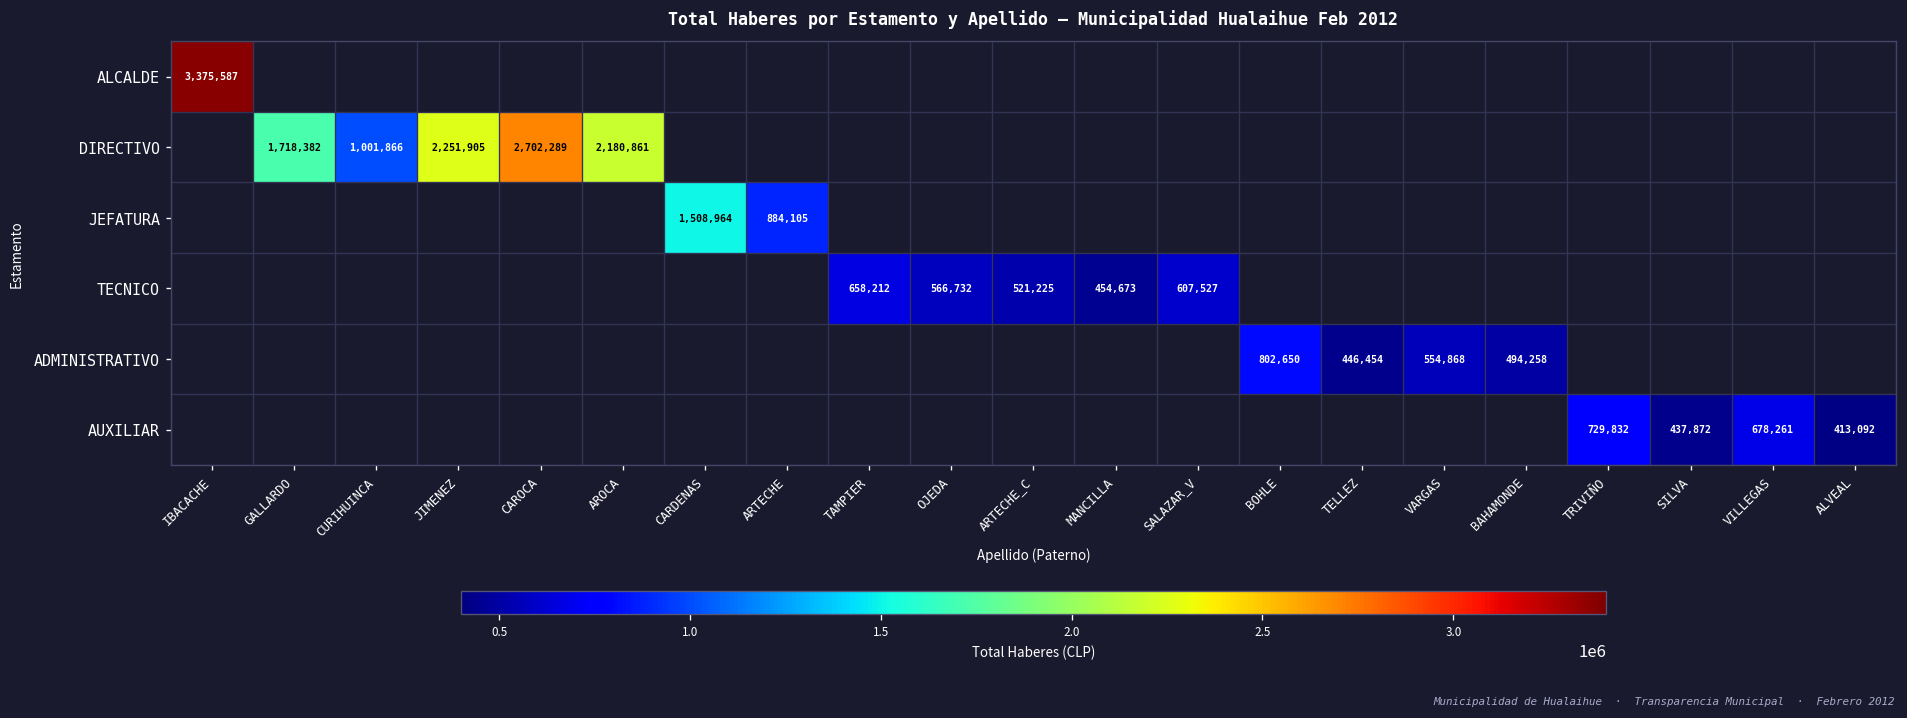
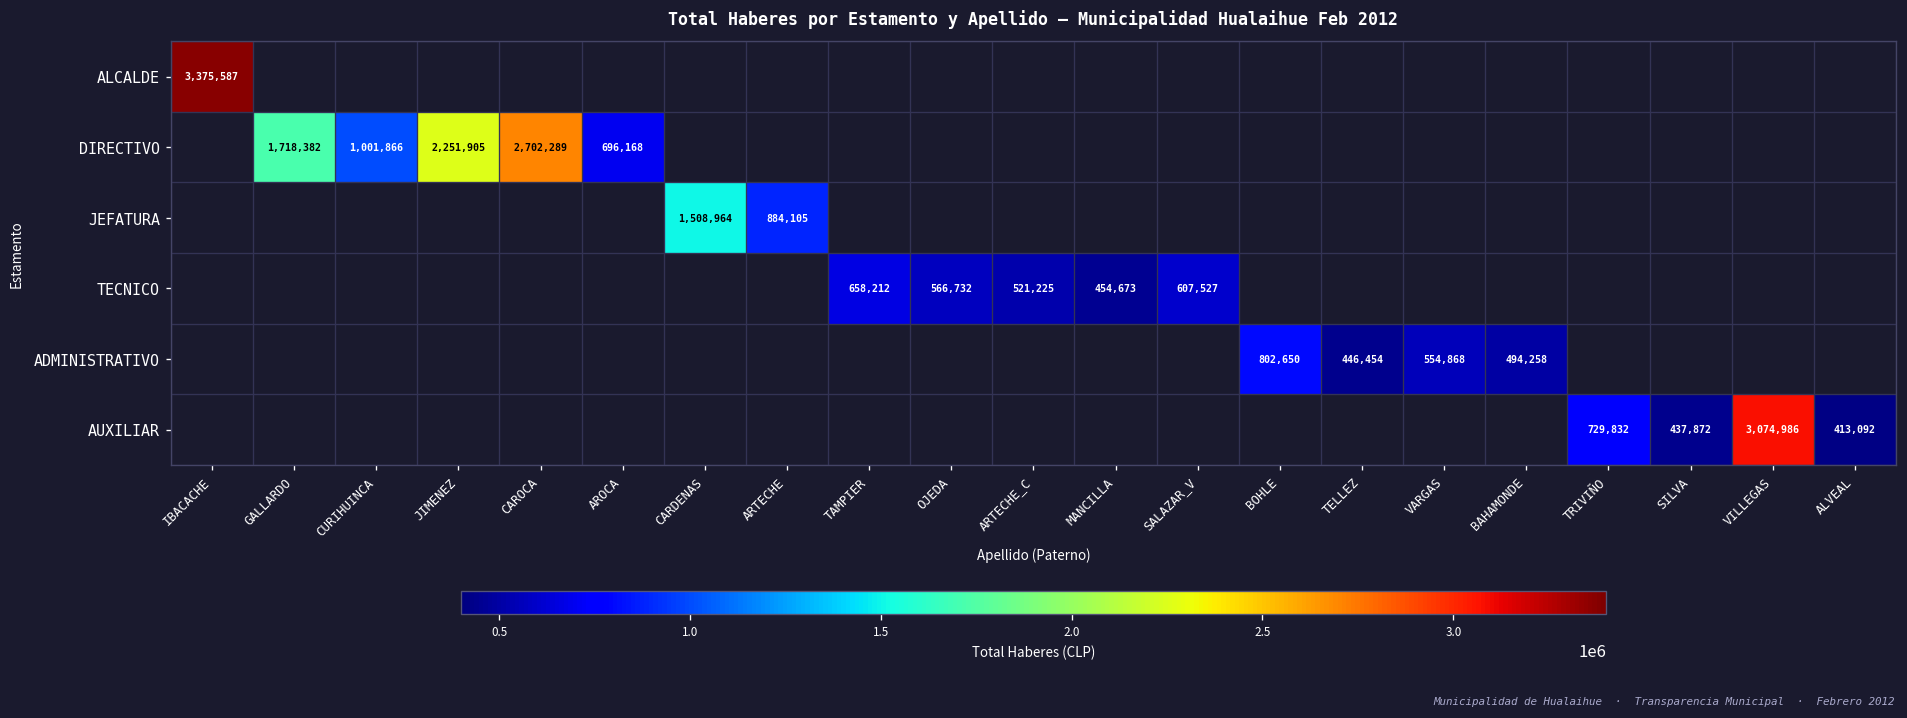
DIRECTIVO, AROCA: 2,180,861 -> 696,168
AUXILIAR, VILLEGAS: 678,261 -> 3,074,986
